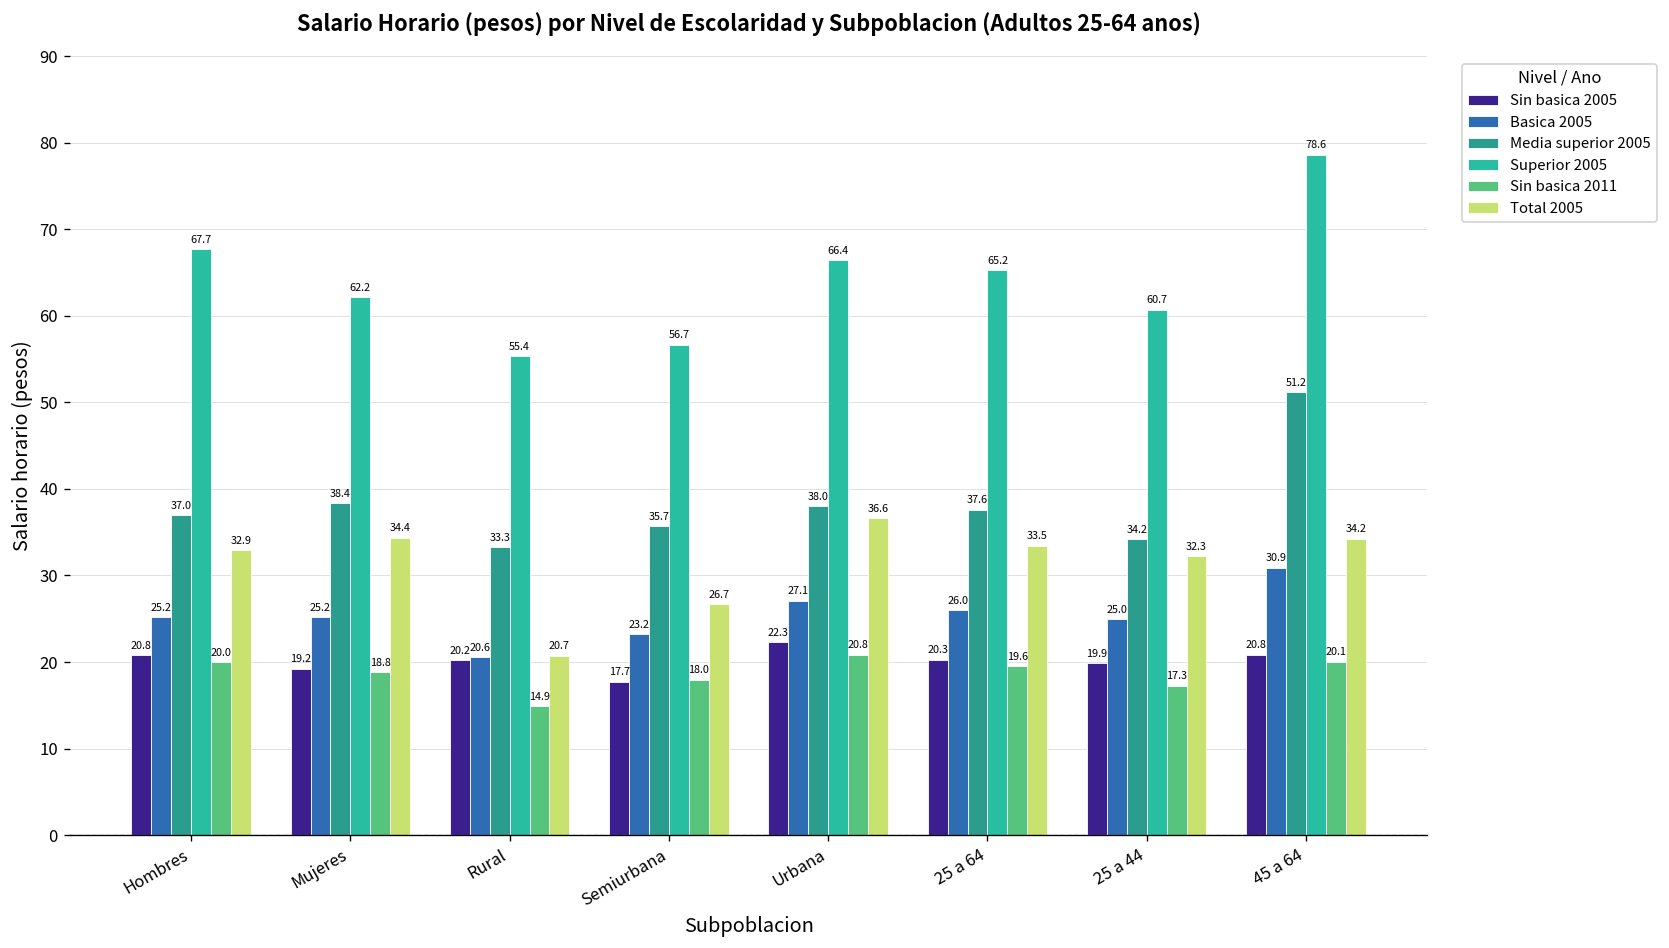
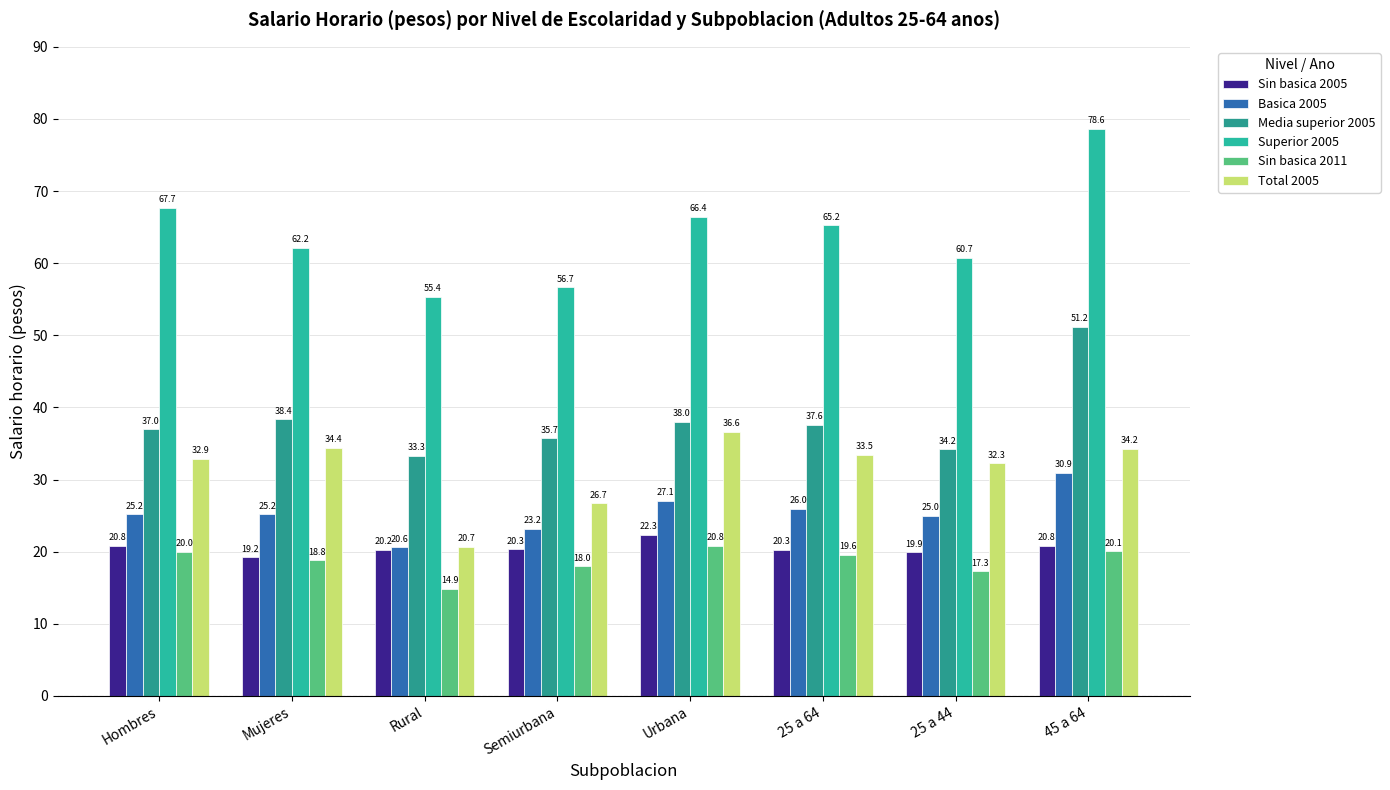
Sin basica 2005, Semiurbana: 17.7 -> 20.3
